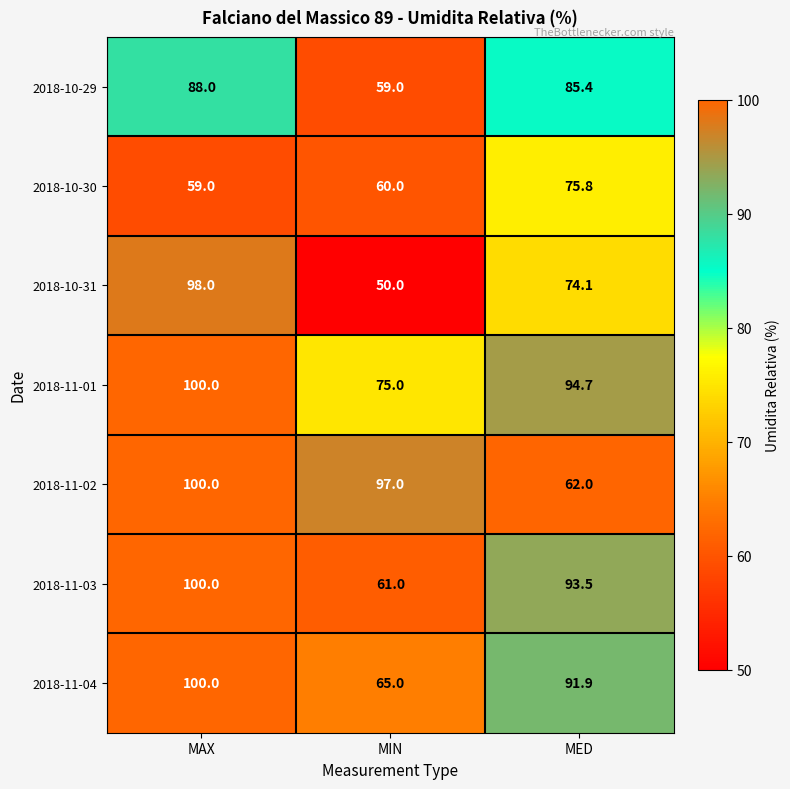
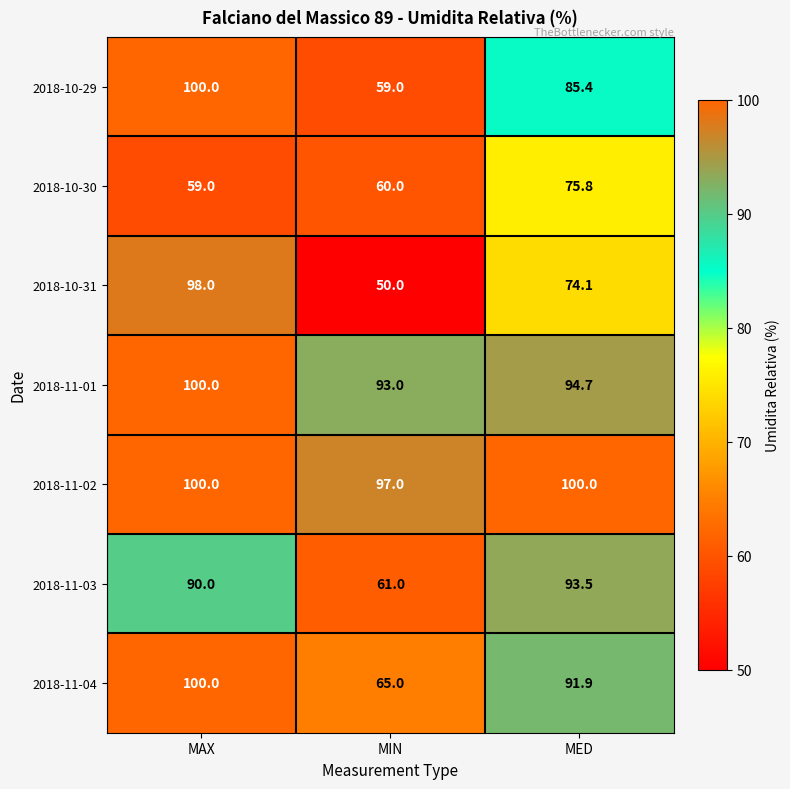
2018-10-29, MAX: 88.0 -> 100.0
2018-11-01, MIN: 75.0 -> 93.0
2018-11-02, MED: 62.0 -> 100.0
2018-11-03, MAX: 100.0 -> 90.0
